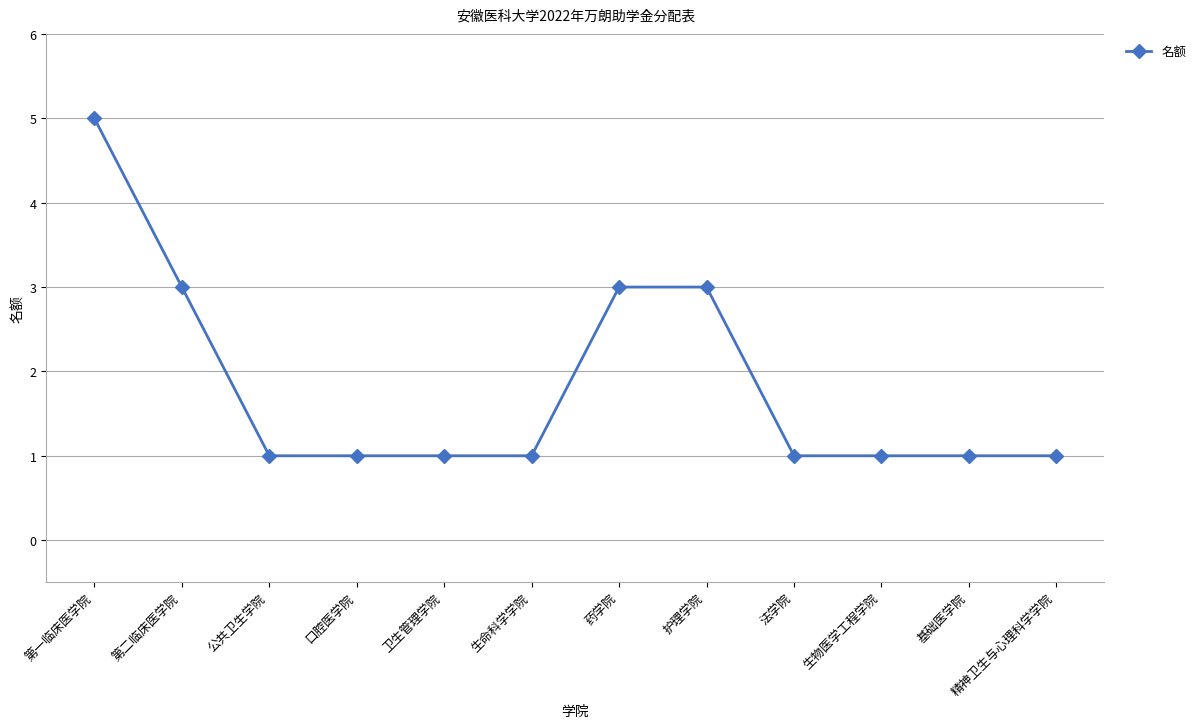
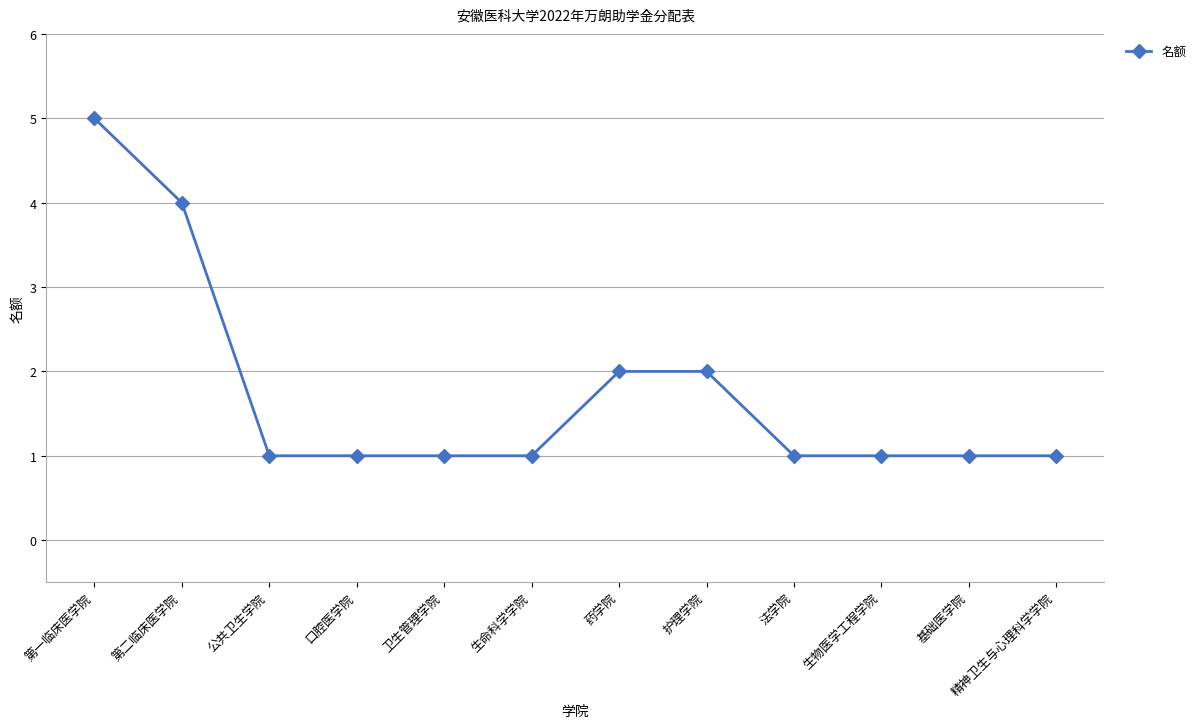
第二临床医学院: 3 -> 4
药学院: 3 -> 2
护理学院: 3 -> 2
